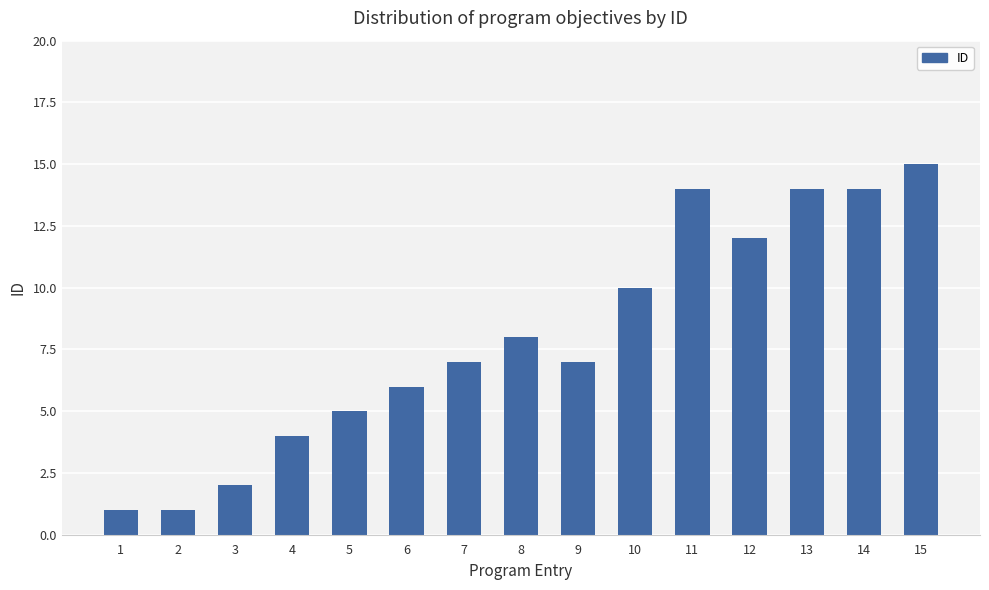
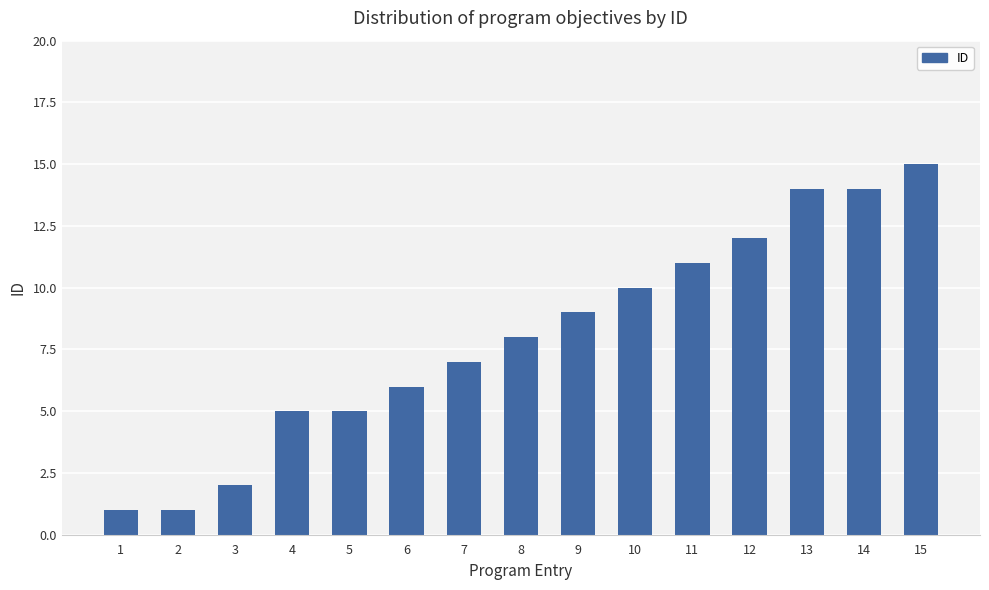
4: 4 -> 5
9: 7 -> 9
11: 14 -> 11
